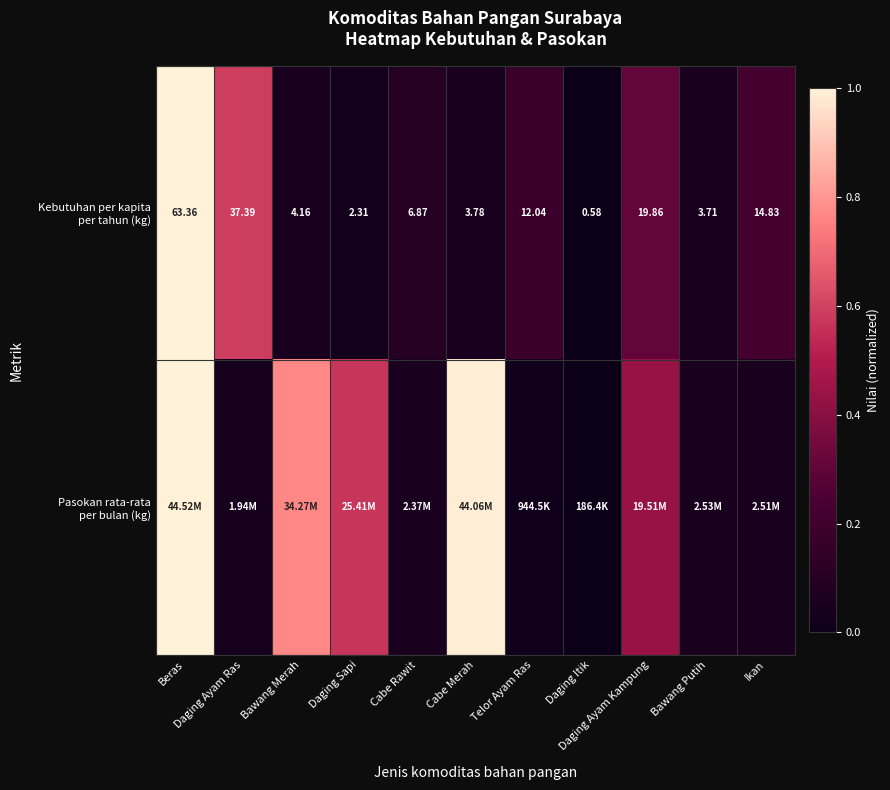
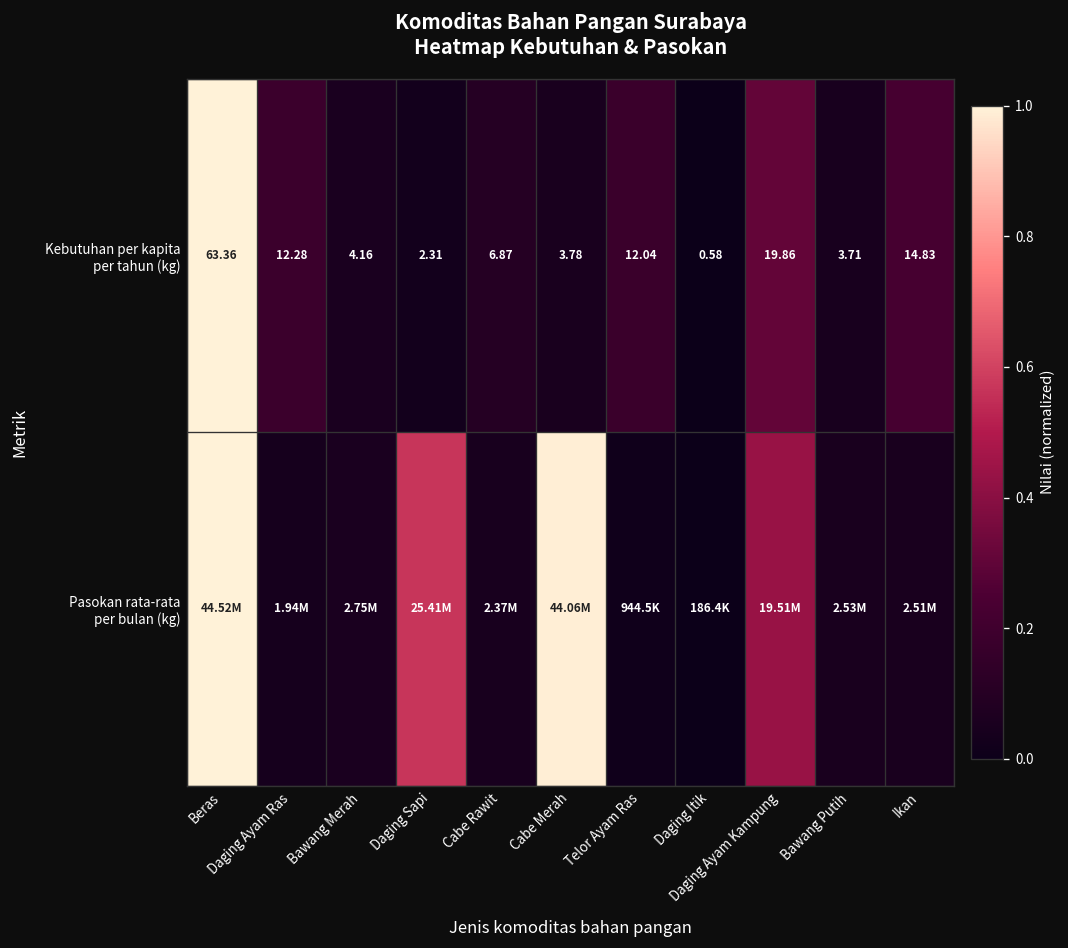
Kebutuhan per kapita per tahun (kg), Daging Ayam Ras: 37.39 -> 12.28
Pasokan rata-rata per bulan (kg), Bawang Merah: 34.27M -> 2.75M
